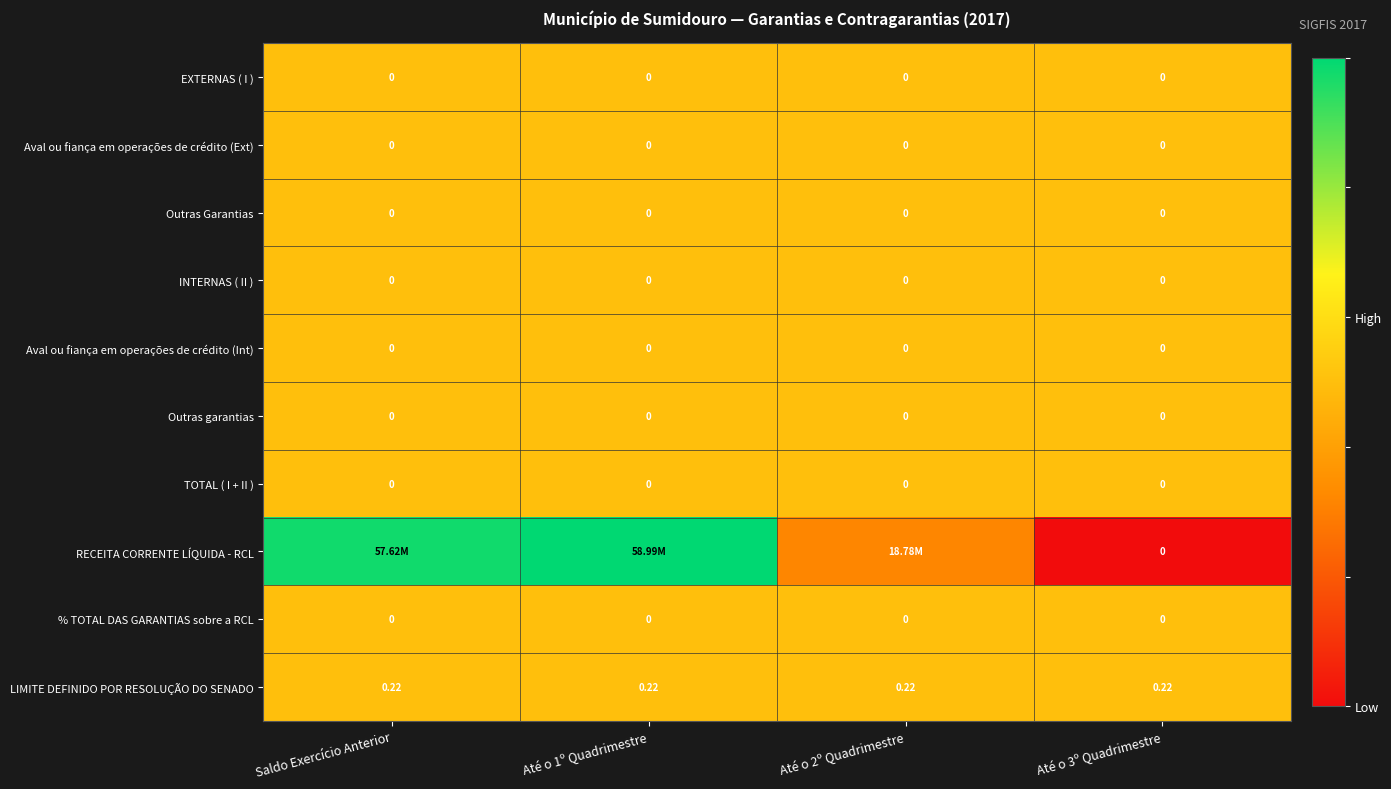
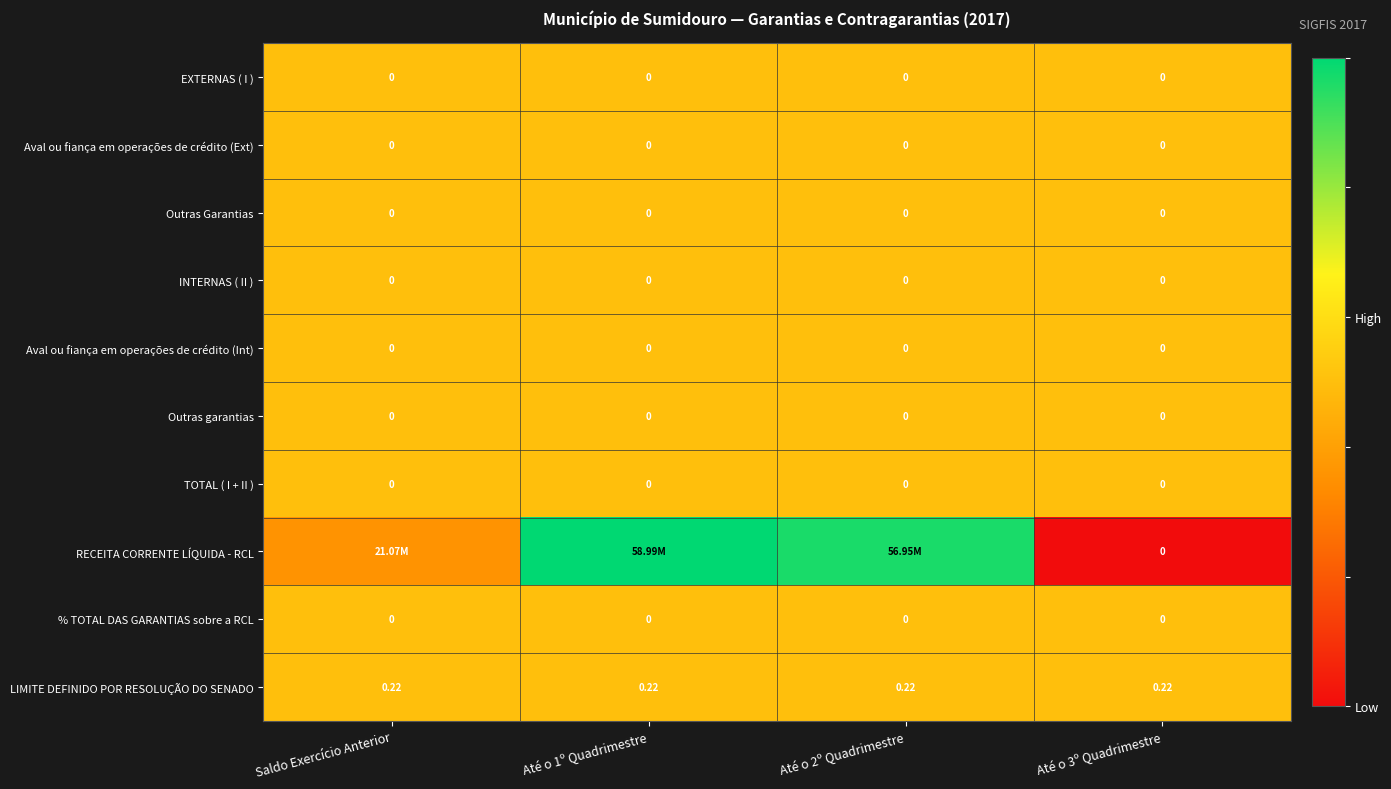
RECEITA CORRENTE LÍQUIDA - RCL, Saldo Exercício Anterior: 57.62M -> 21.07M
RECEITA CORRENTE LÍQUIDA - RCL, Até o 2º Quadrimestre: 18.78M -> 56.95M
